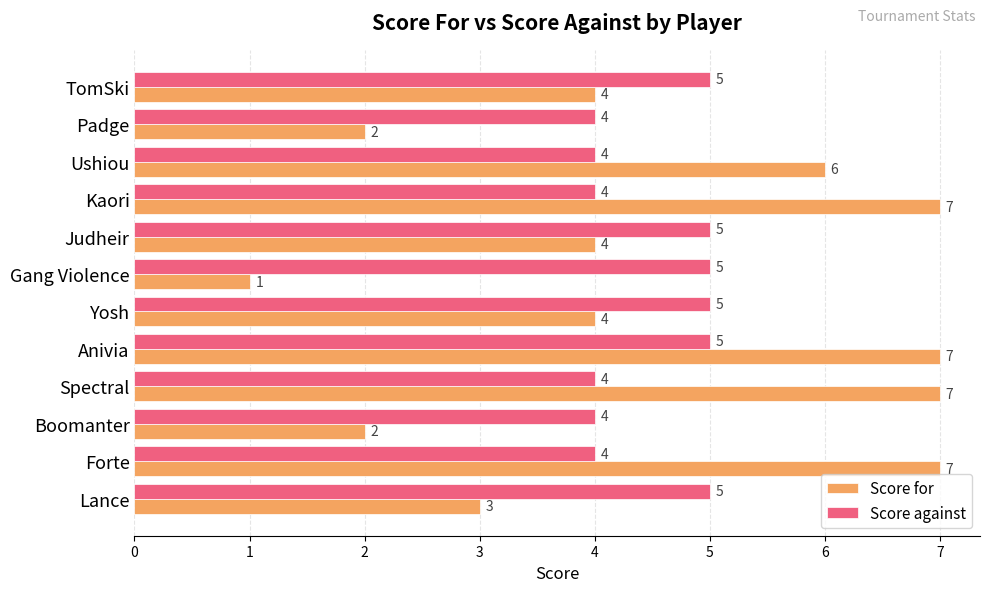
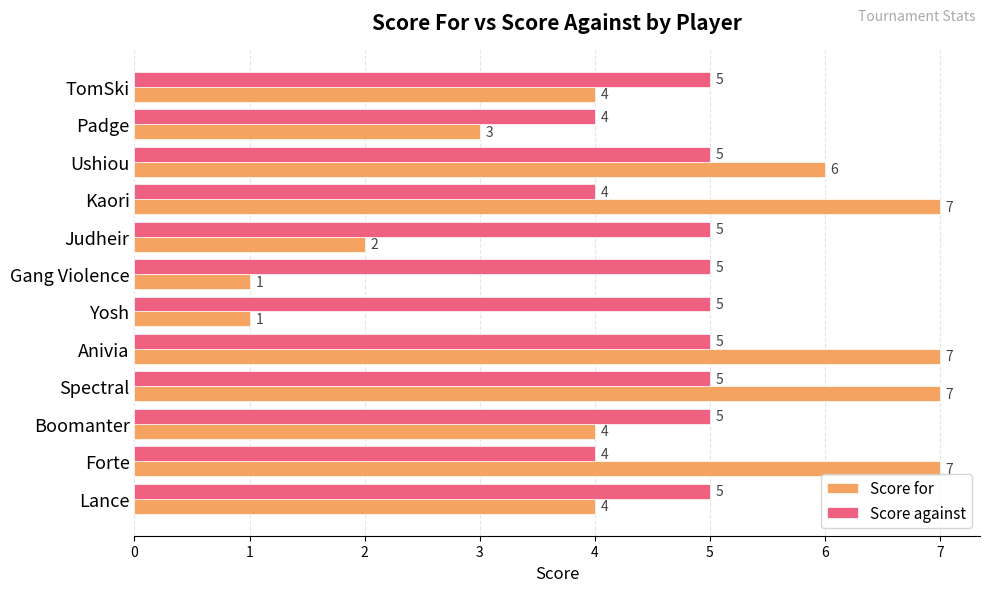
Score for, Padge: 2 -> 3
Score against, Ushiou: 4 -> 5
Score for, Judheir: 4 -> 2
Score for, Yosh: 4 -> 1
Score against, Spectral: 4 -> 5
Score against, Boomanter: 4 -> 5
Score for, Boomanter: 2 -> 4
Score for, Lance: 3 -> 4
